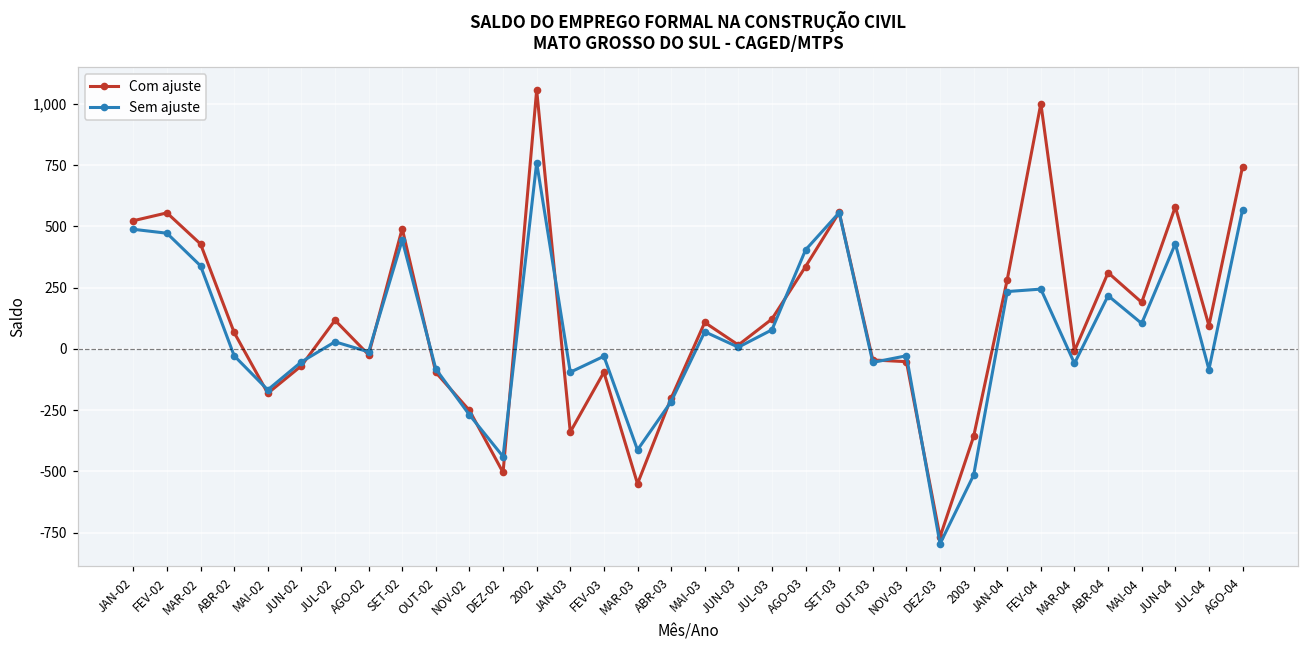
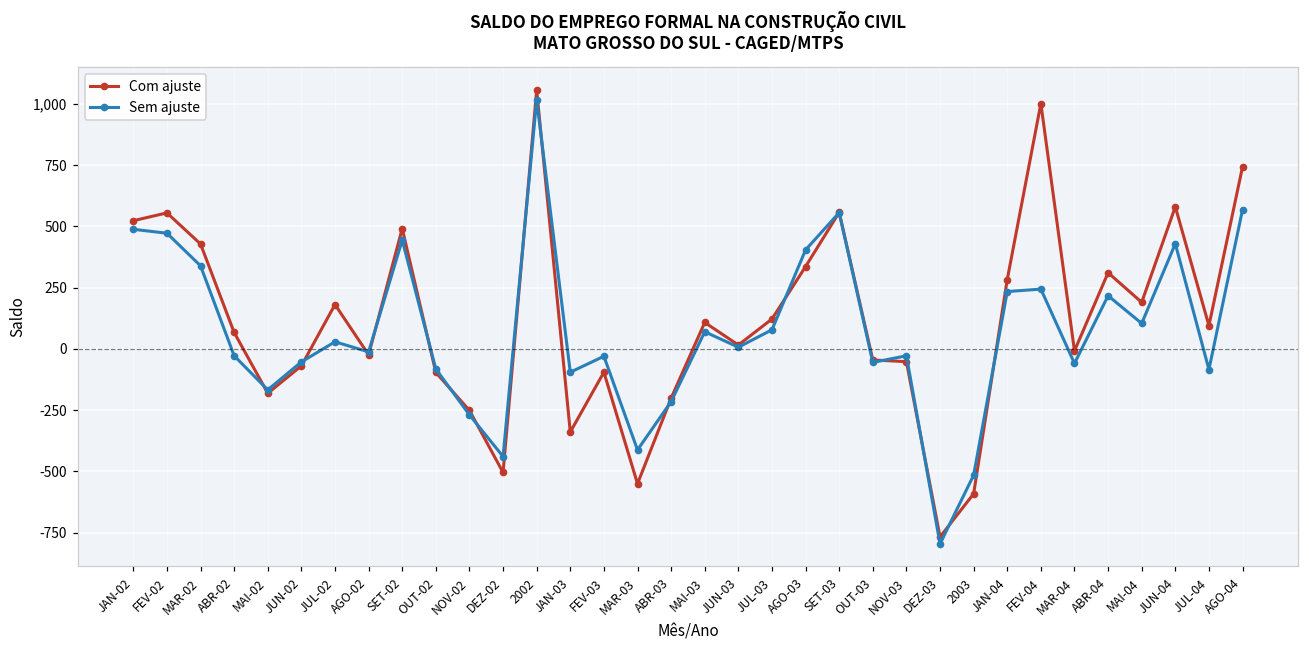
Com ajuste, JUL-02: 120 -> 180
Sem ajuste, 2002: 760 -> 1,020
Com ajuste, 2003: -360 -> -590
